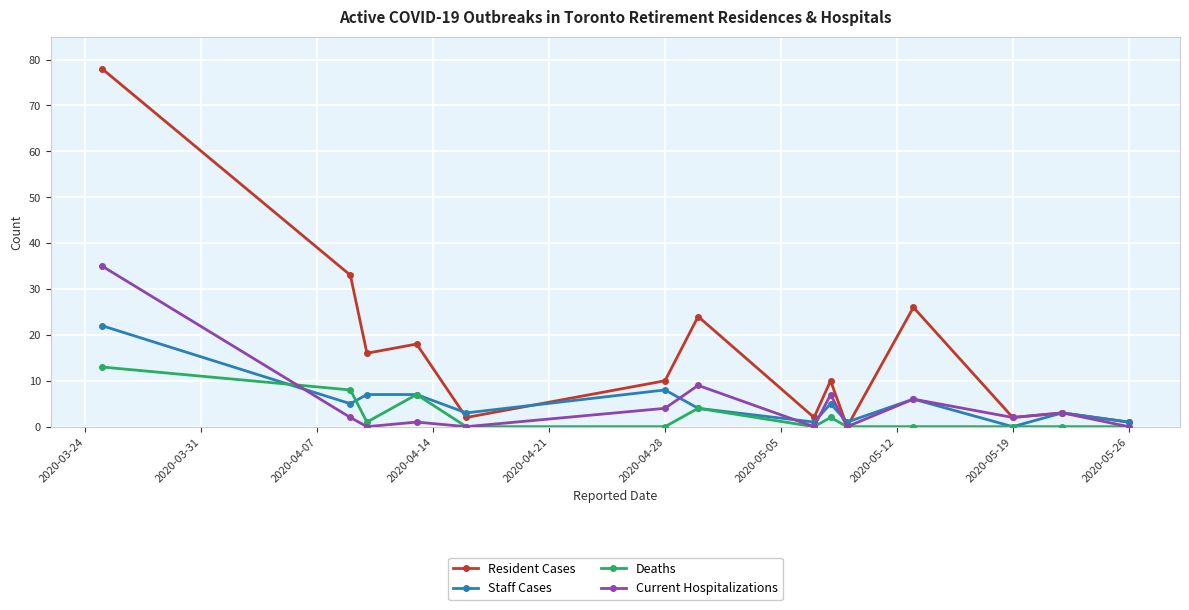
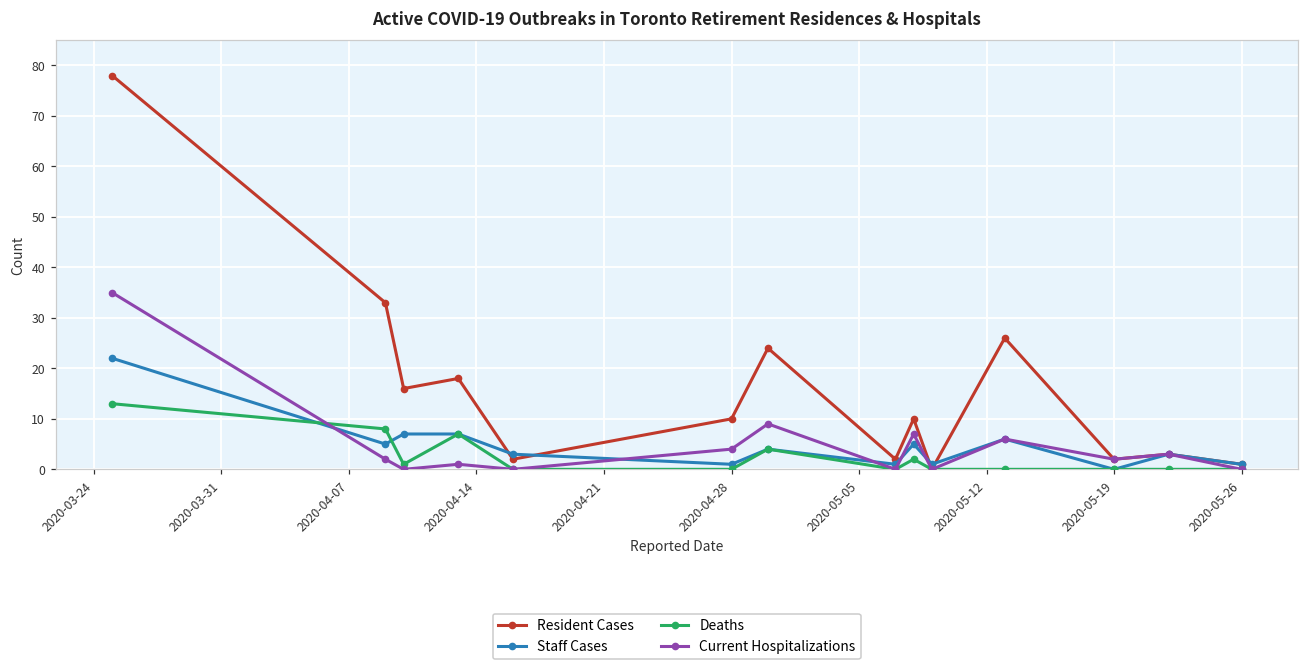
Staff Cases, 2020-04-28: 8 -> 1
